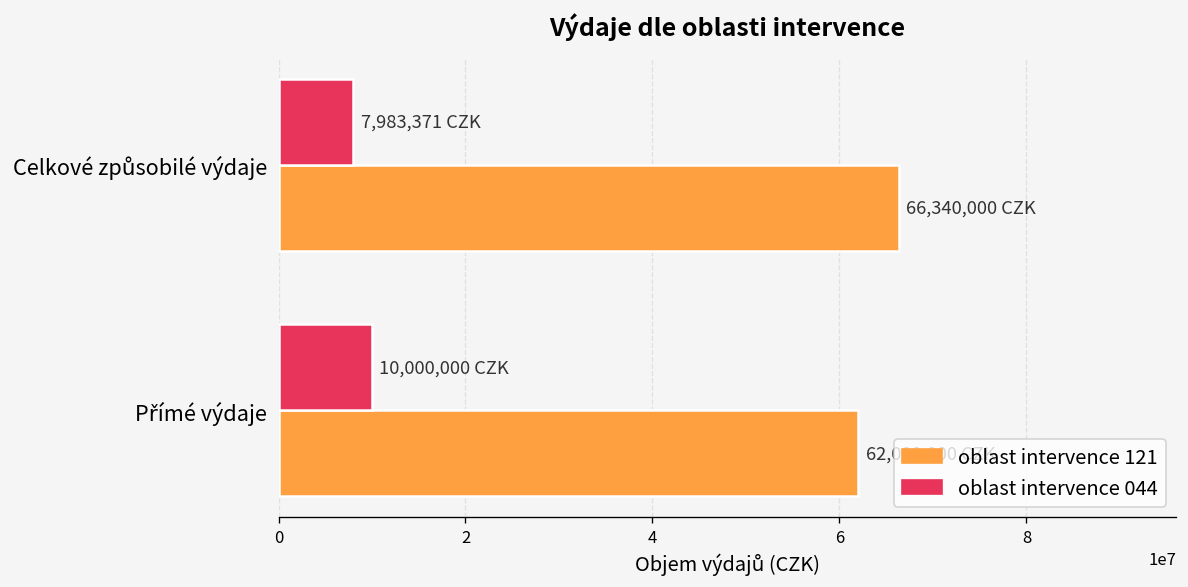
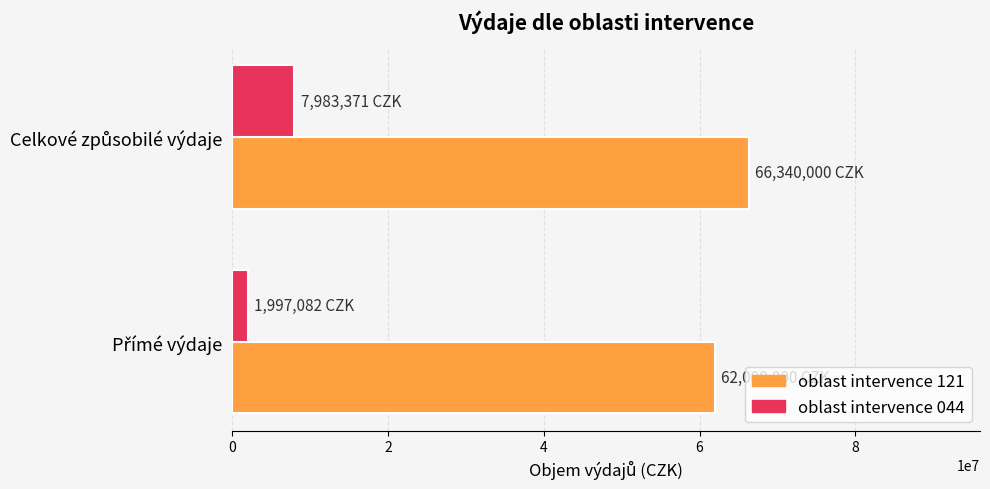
oblast intervence 044, Přímé výdaje: 10,000,000 -> 1,997,082
